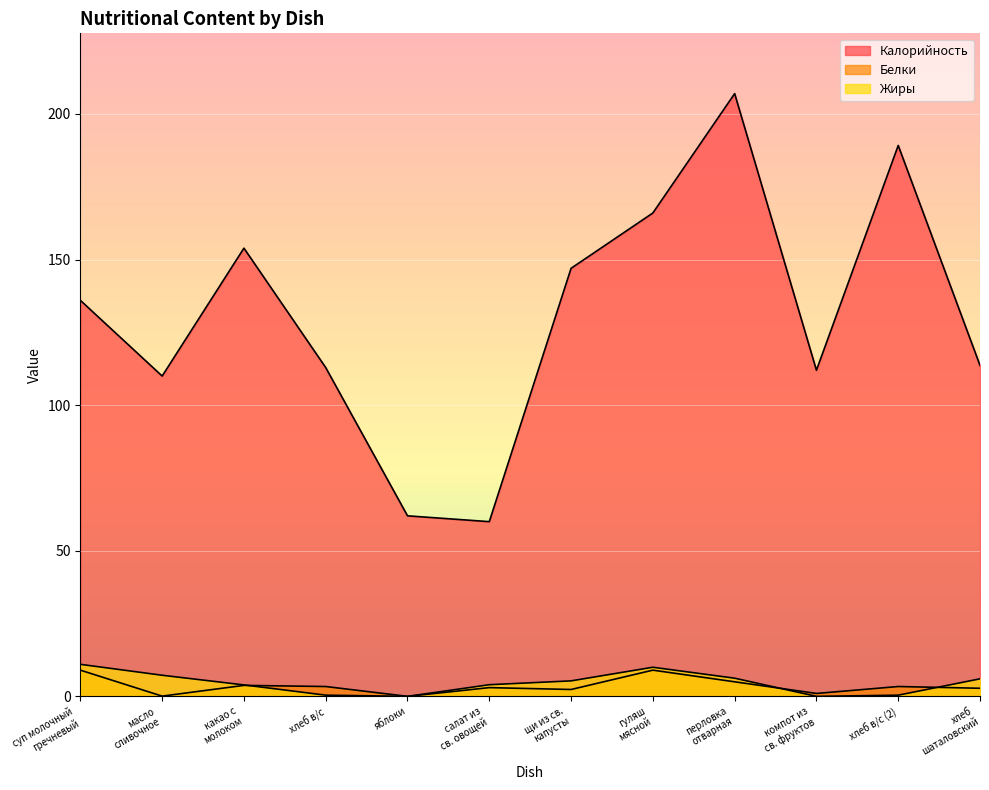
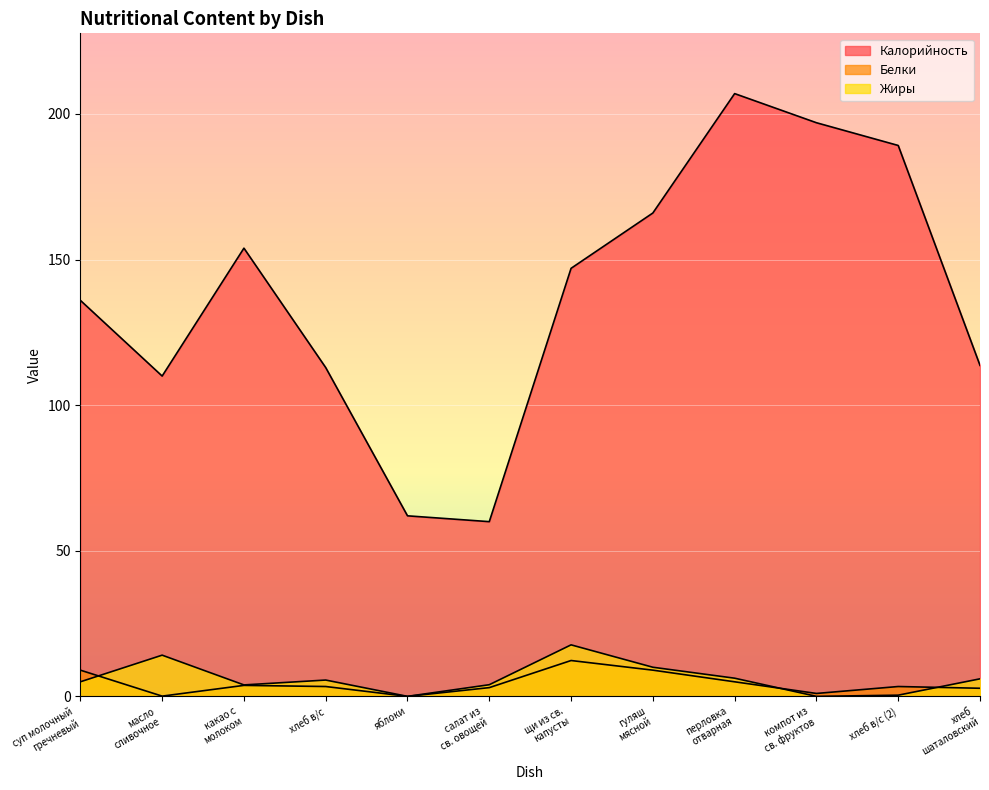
Жиры, суп молочный гречневый: 11 -> 5
Жиры, масло сливочное: 7 -> 14
Жиры, хлеб в/с: 0 -> 6
Белки, щи из св. капусты: 2 -> 12
Жиры, щи из св. капусты: 5 -> 18
Калорийность, компот из св. фруктов: 112 -> 197
